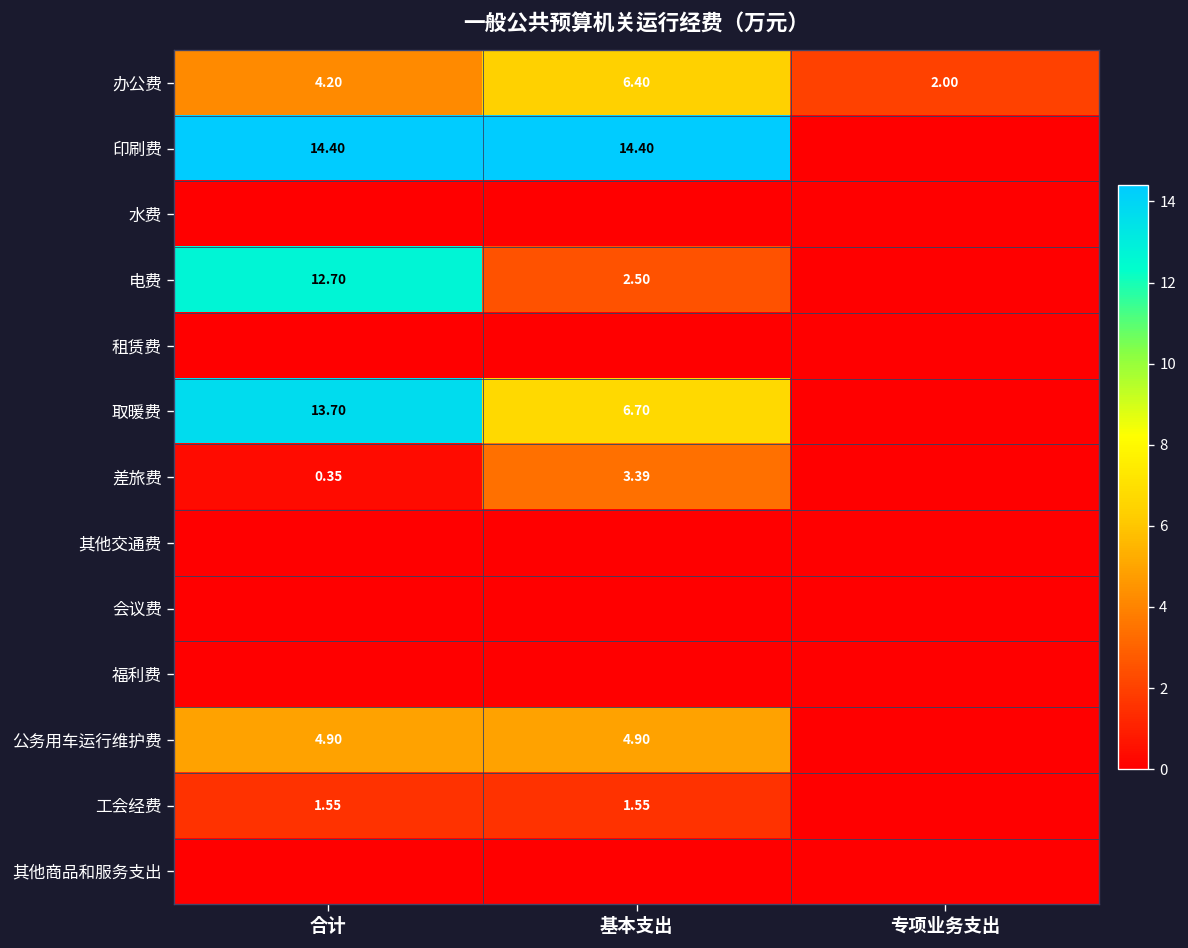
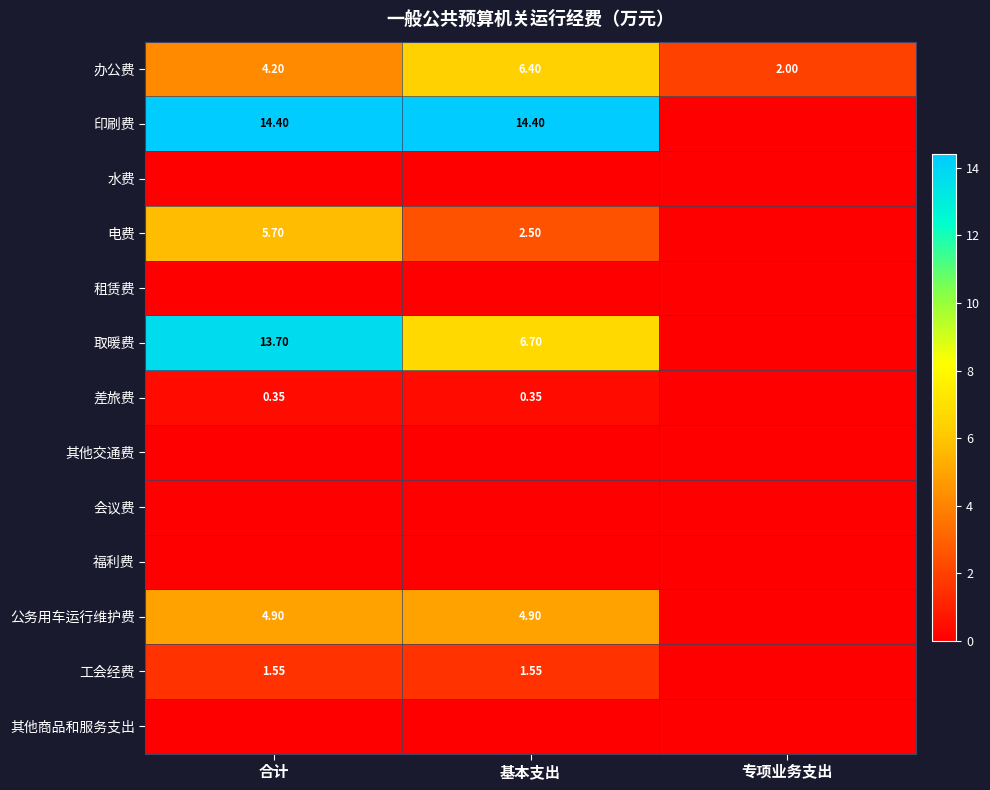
电费, 合计: 12.70 -> 5.70
差旅费, 基本支出: 3.39 -> 0.35
